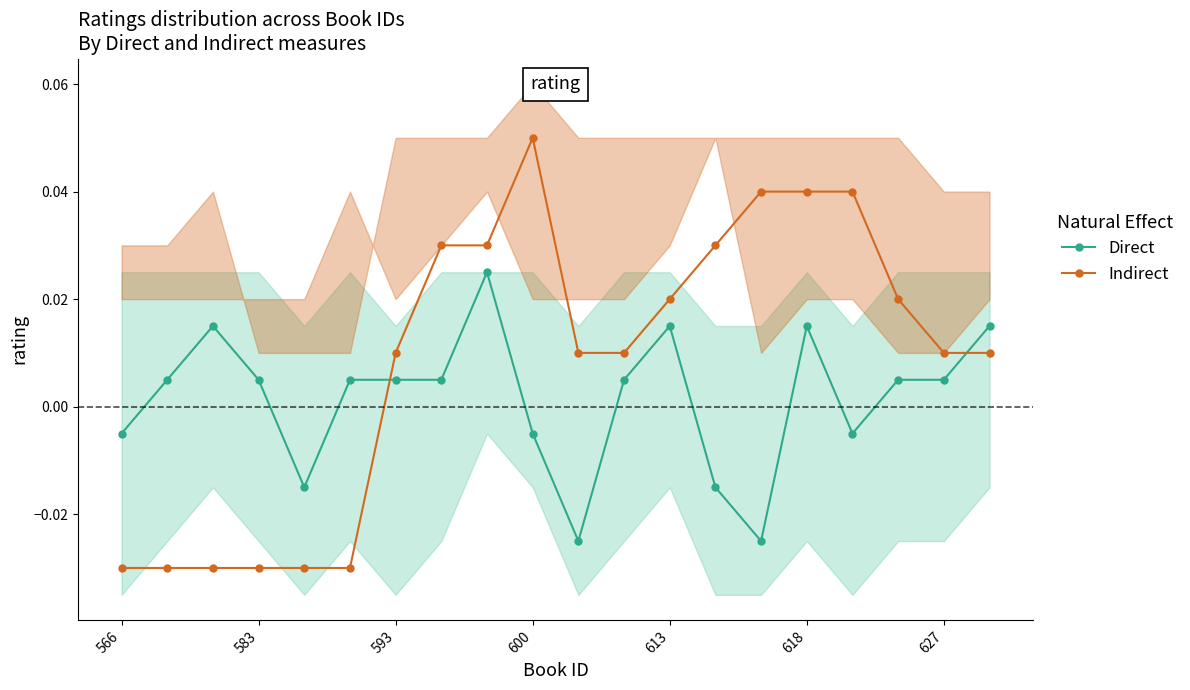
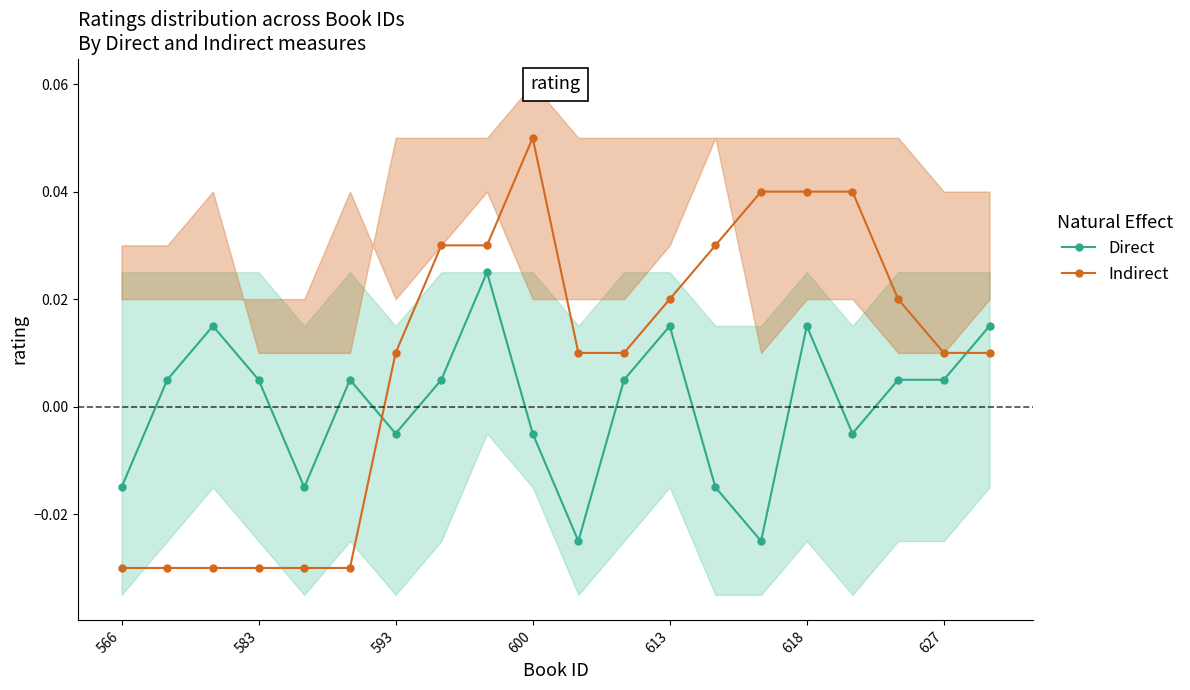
Direct, 566: -0.005 -> -0.015
Direct, 593: 0.005 -> -0.005
